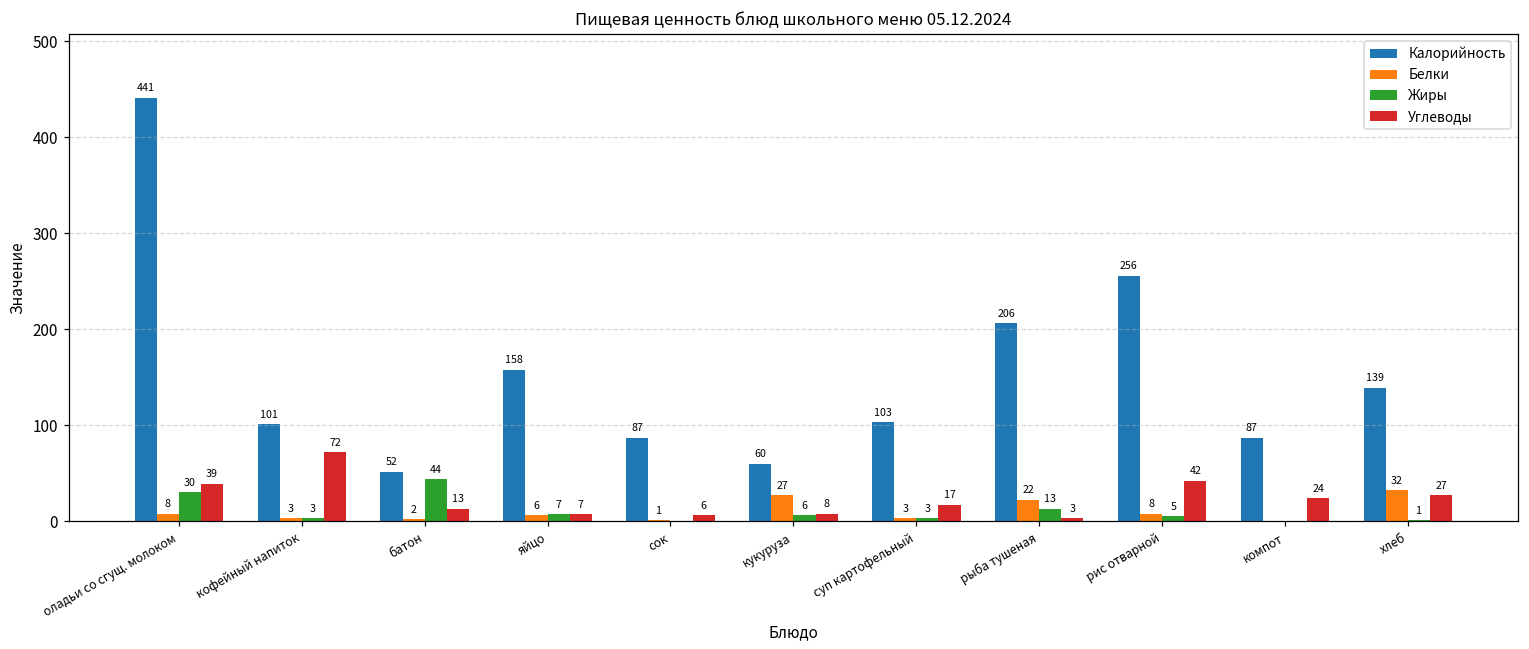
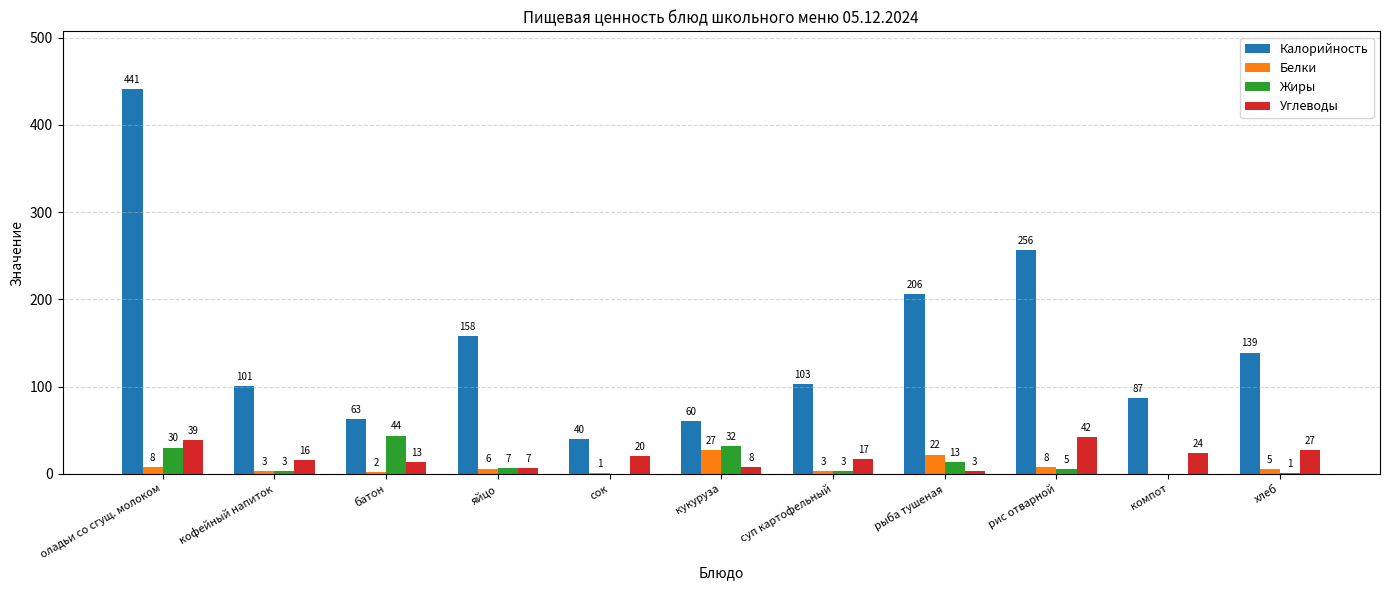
Углеводы, кофейный напиток: 72 -> 16
Калорийность, батон: 52 -> 63
Калорийность, сок: 87 -> 40
Углеводы, сок: 6 -> 20
Жиры, кукуруза: 6 -> 32
Белки, хлеб: 32 -> 5
